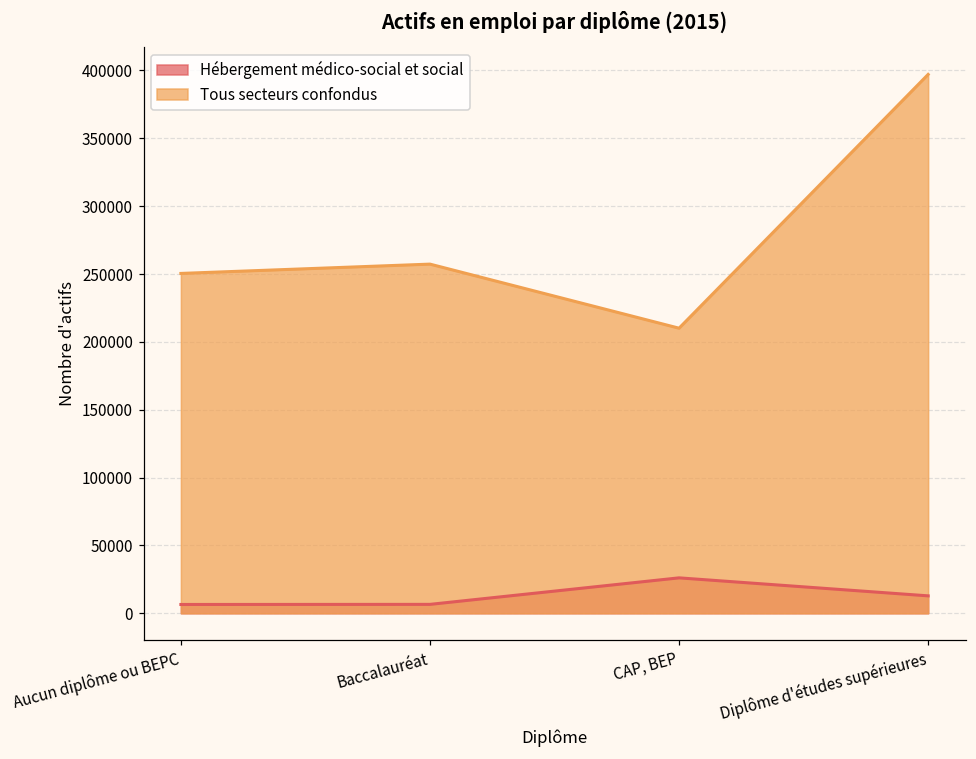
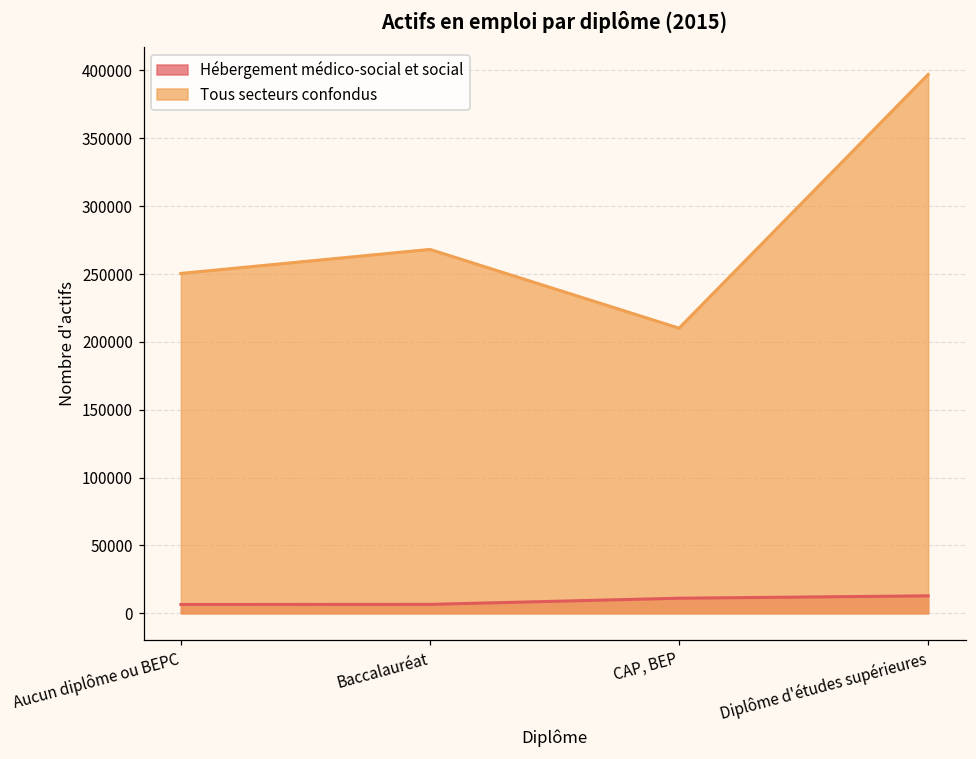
Tous secteurs confondus, Baccalauréat: 257000 -> 268000
Hébergement médico-social et social, CAP, BEP: 26000 -> 11000
